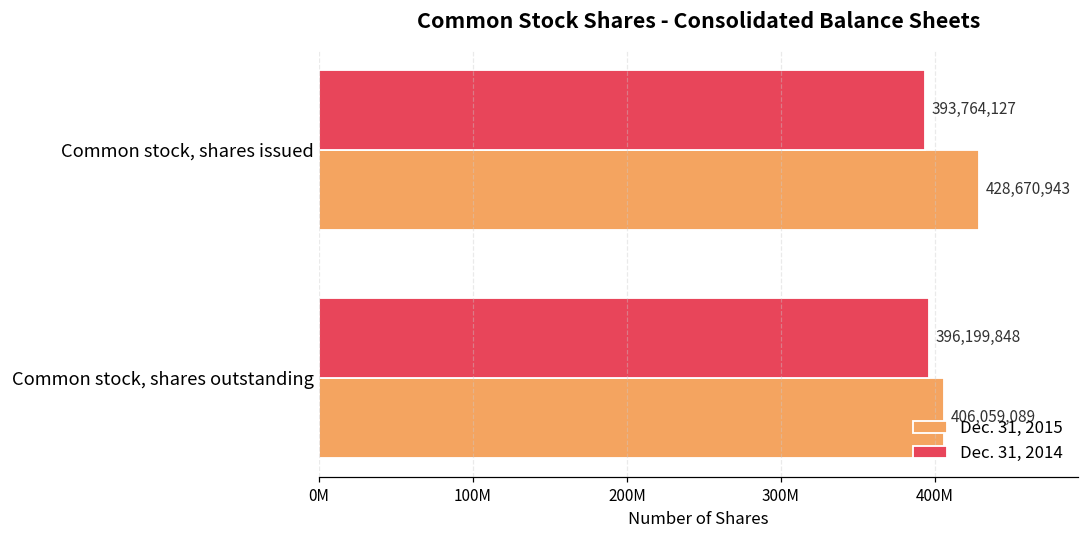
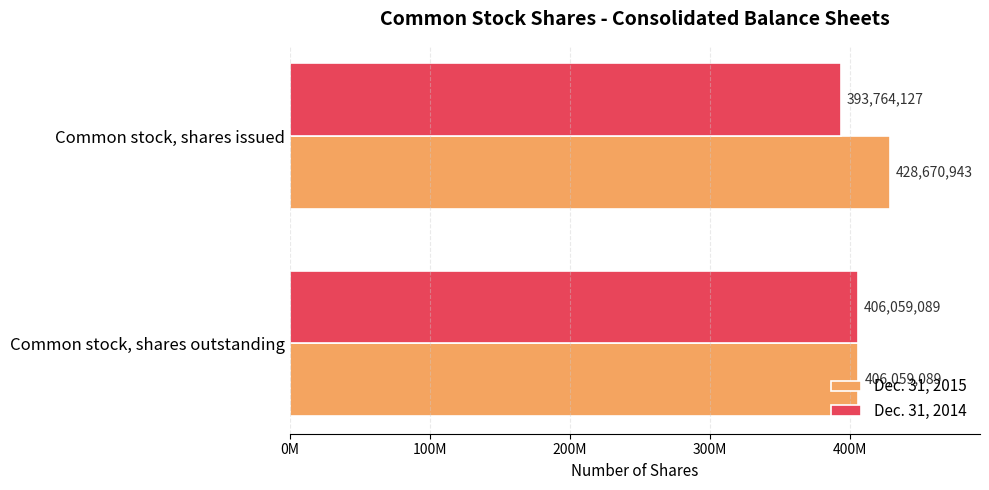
Dec. 31, 2014, Common stock, shares outstanding: 396,199,848 -> 406,059,089
